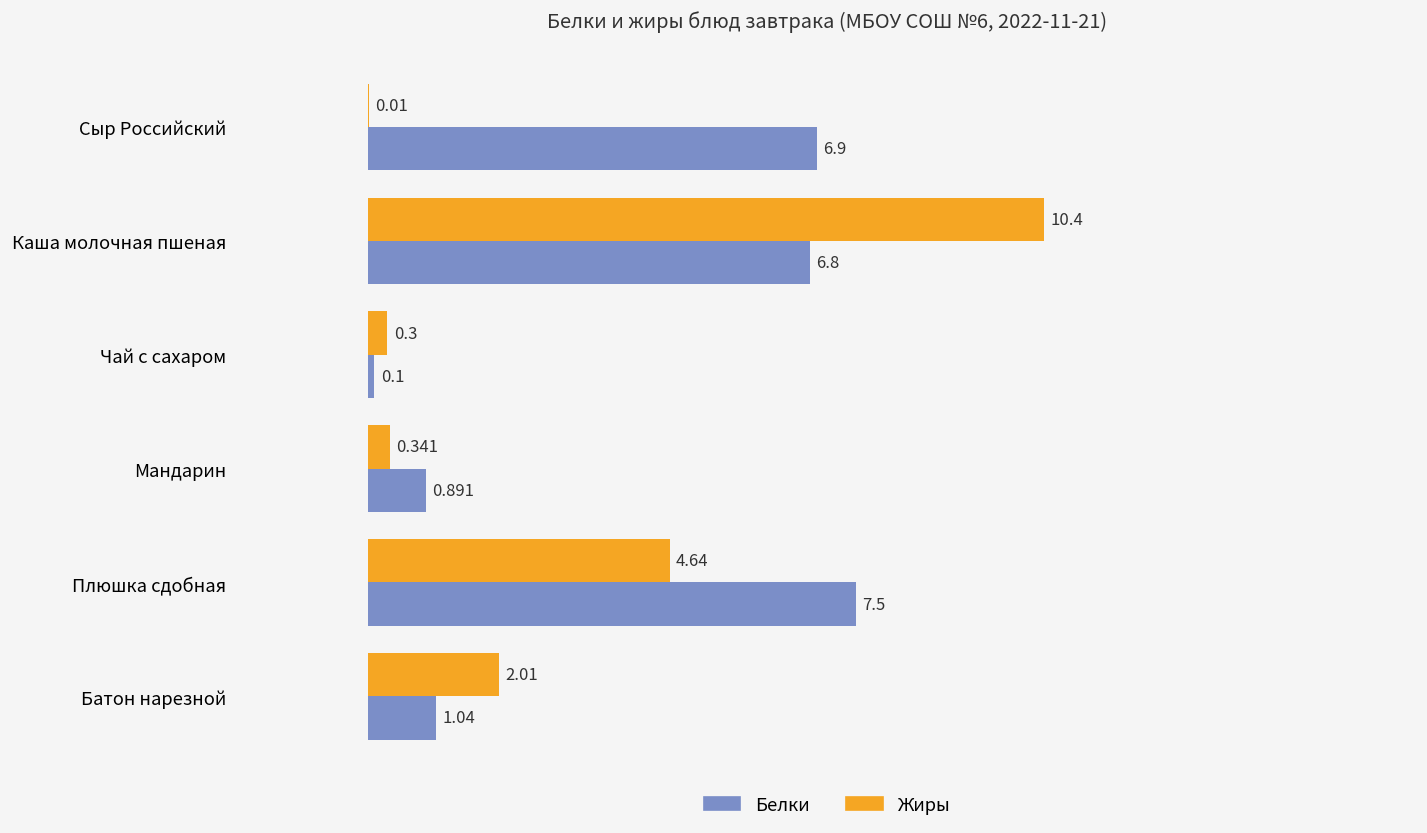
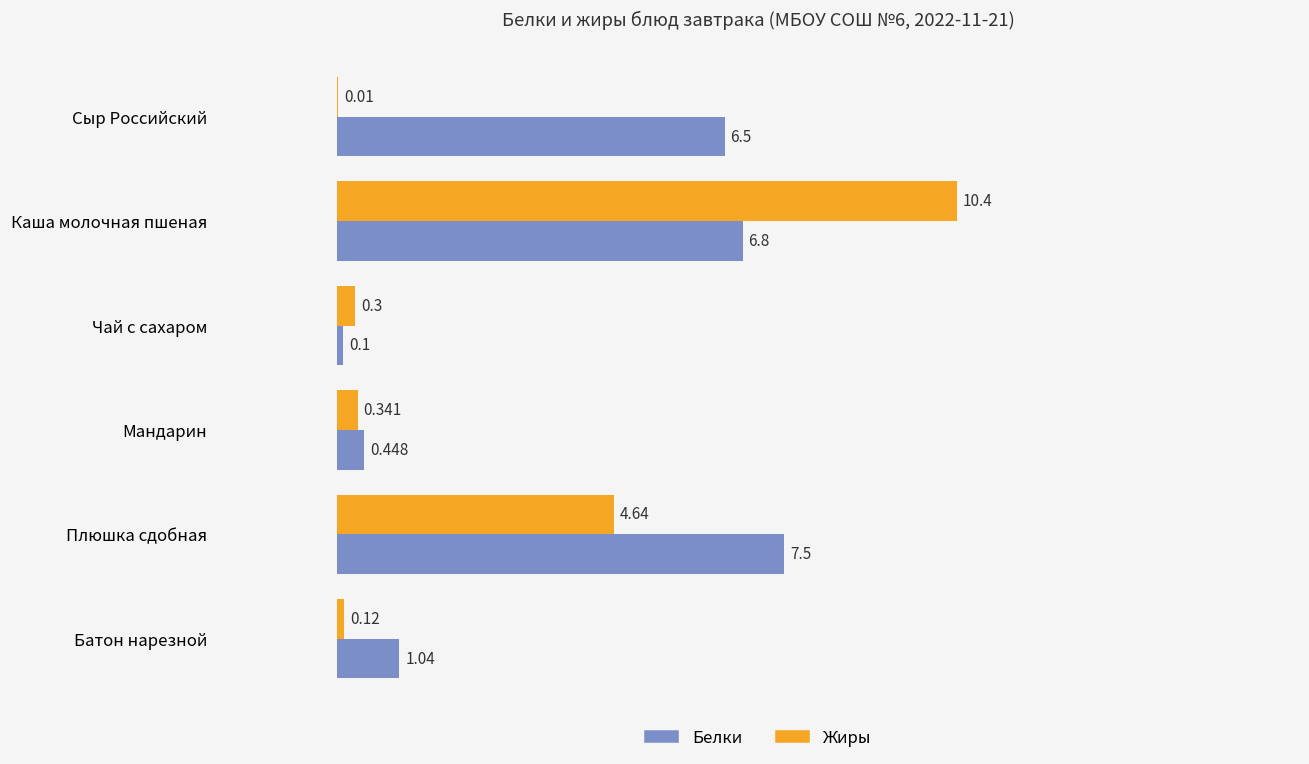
Белки, Сыр Российский: 6.9 -> 6.5
Белки, Мандарин: 0.891 -> 0.448
Жиры, Батон нарезной: 2.01 -> 0.12
